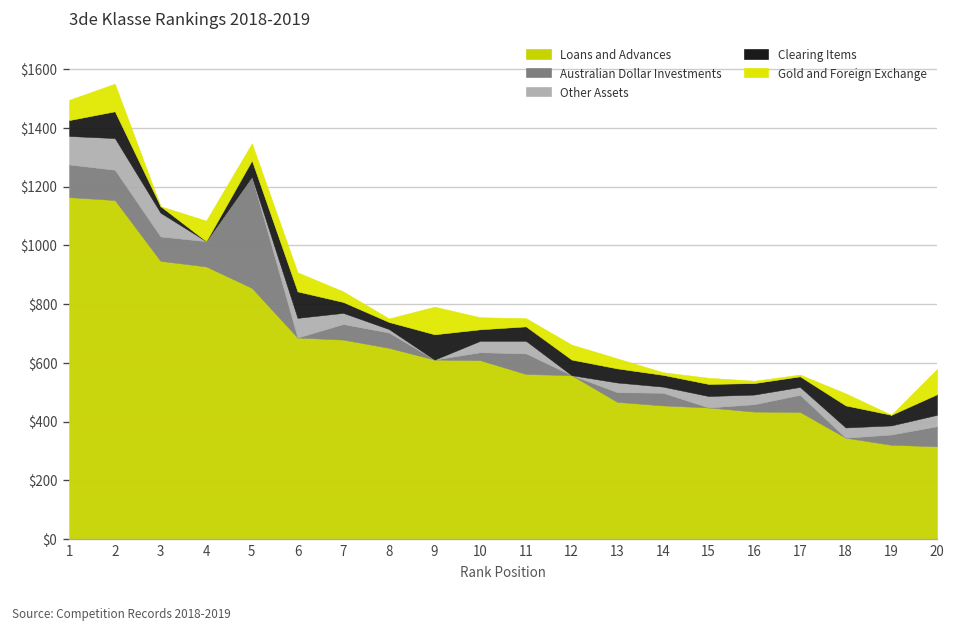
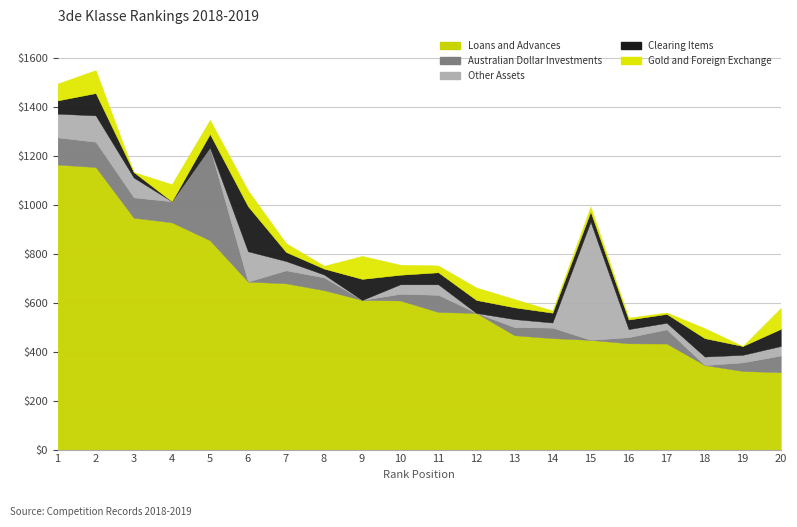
Other Assets, 6: $70 -> $120
Clearing Items, 6: $90 -> $180
Other Assets, 15: $40 -> $480
